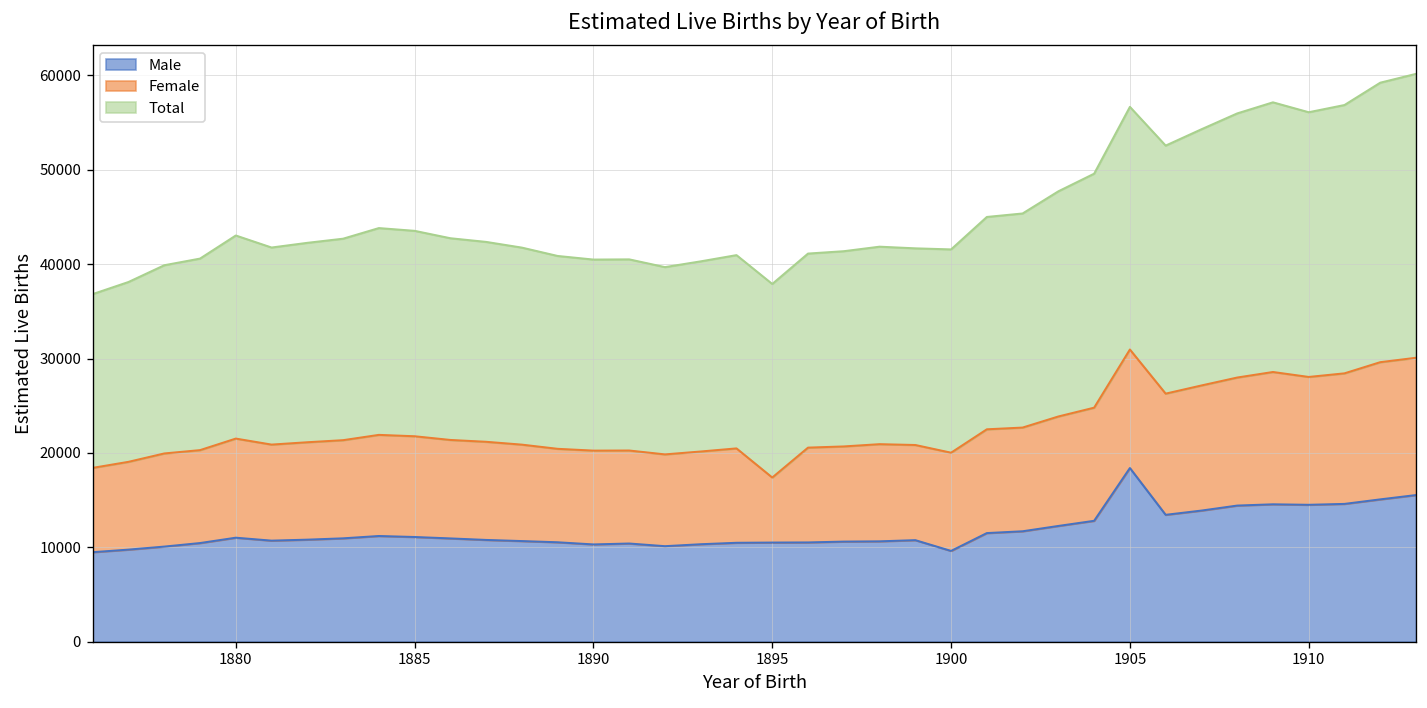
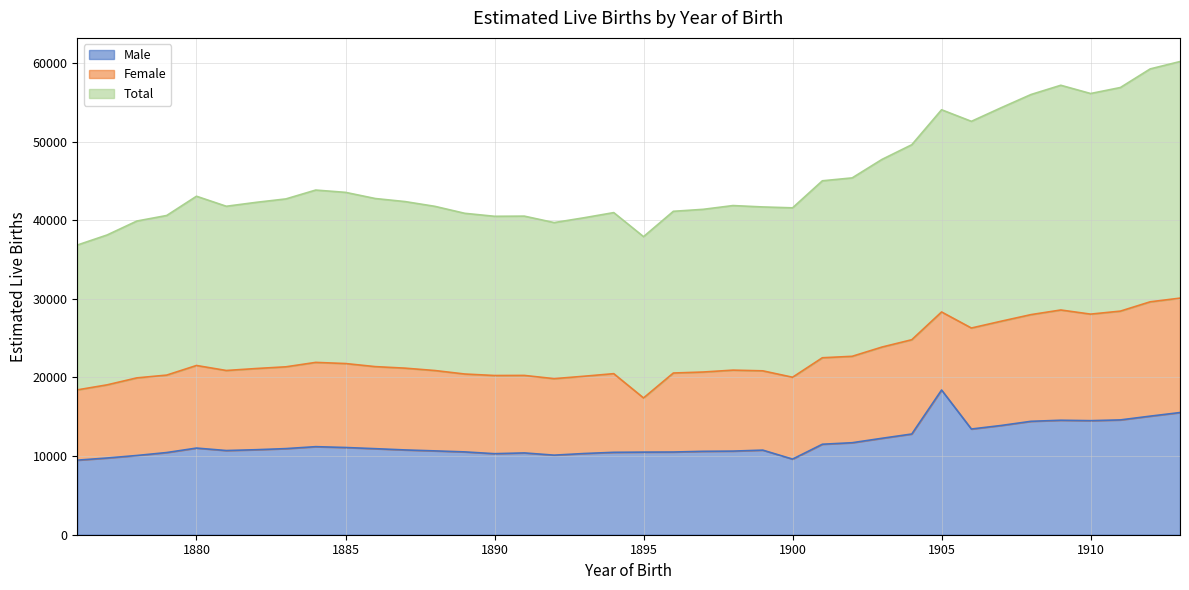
Female, 1905: 13000 -> 10000
